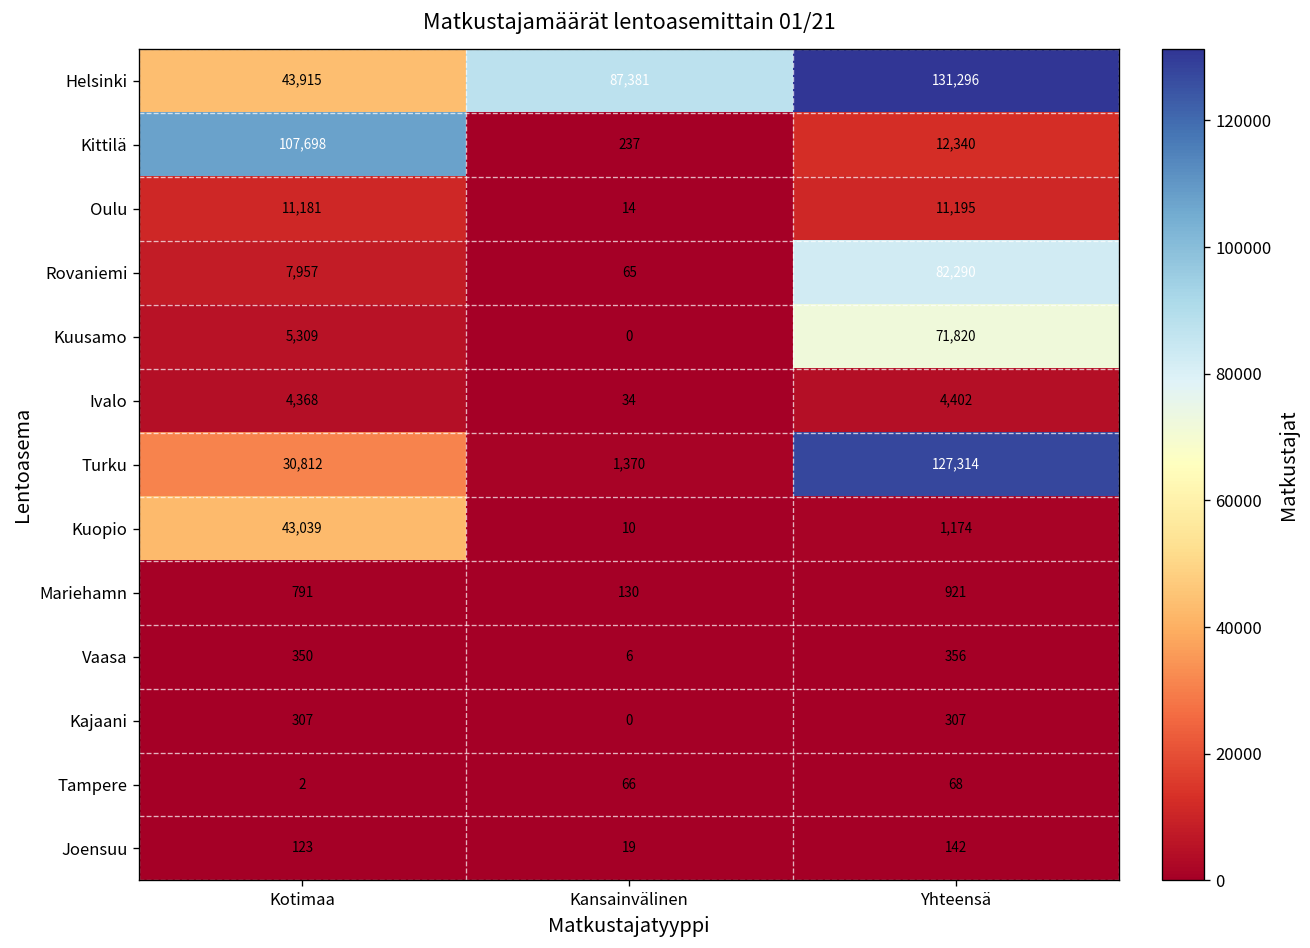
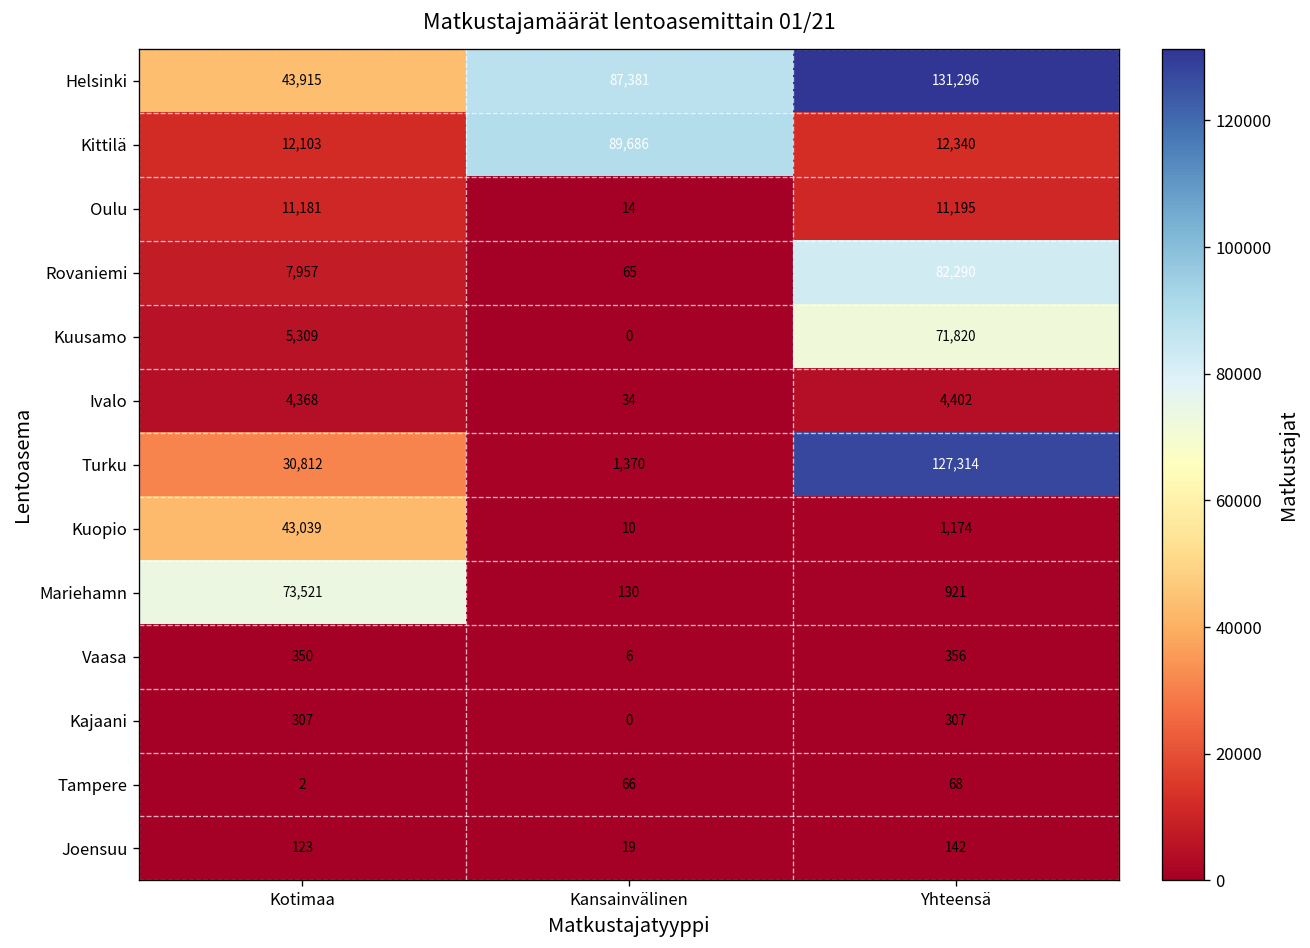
Kittilä, Kotimaa: 107,698 -> 12,103
Kittilä, Kansainvälinen: 237 -> 89,686
Mariehamn, Kotimaa: 791 -> 73,521
